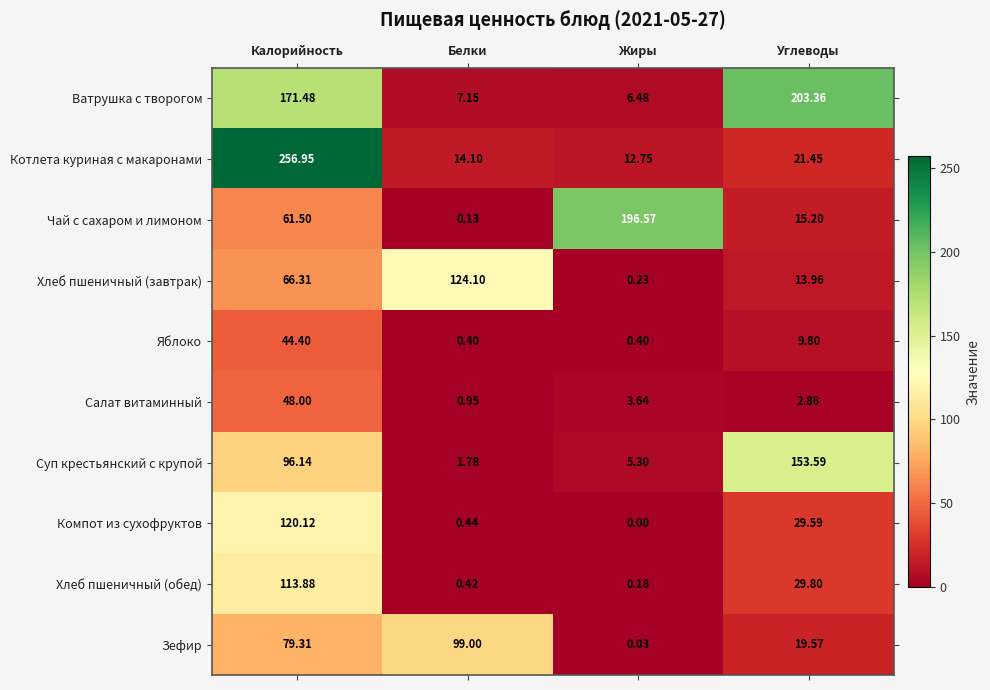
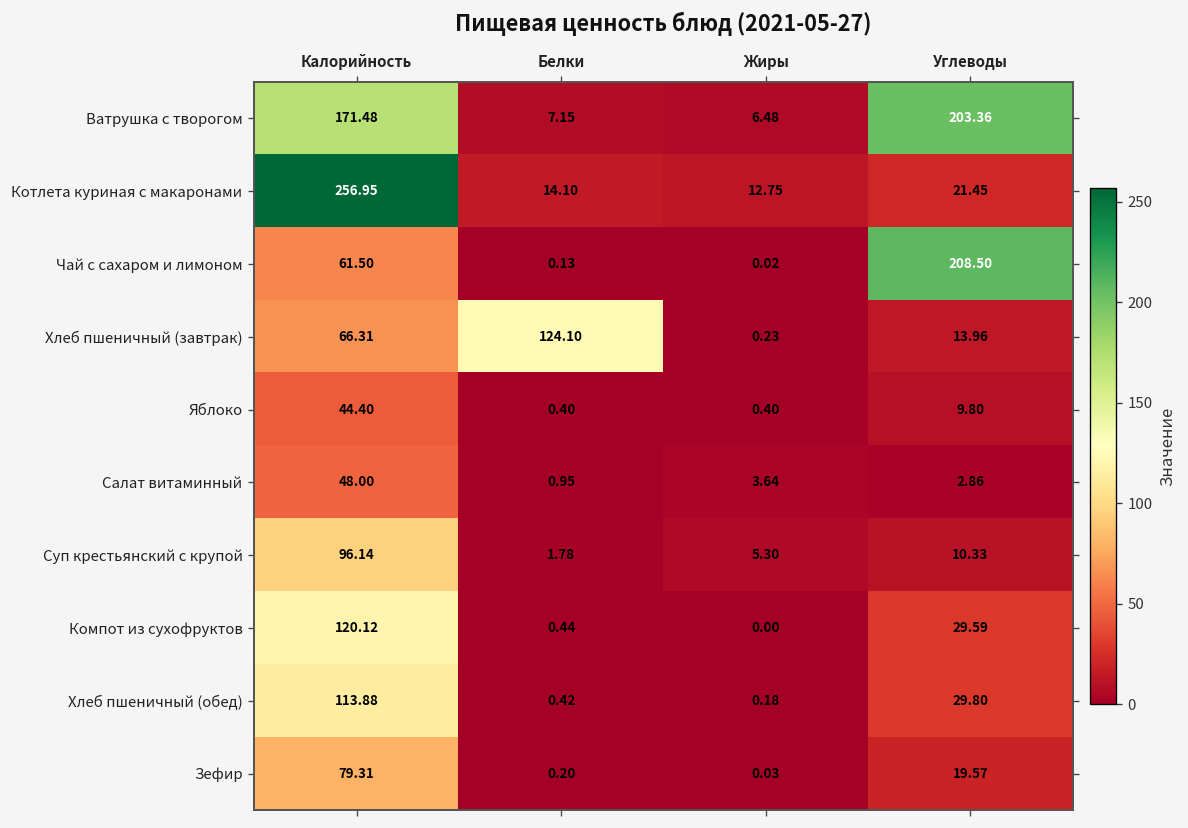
Чай с сахаром и лимоном, Жиры: 196.57 -> 0.02
Чай с сахаром и лимоном, Углеводы: 15.20 -> 208.50
Суп крестьянский с крупой, Углеводы: 153.59 -> 10.33
Зефир, Белки: 99.00 -> 0.20
